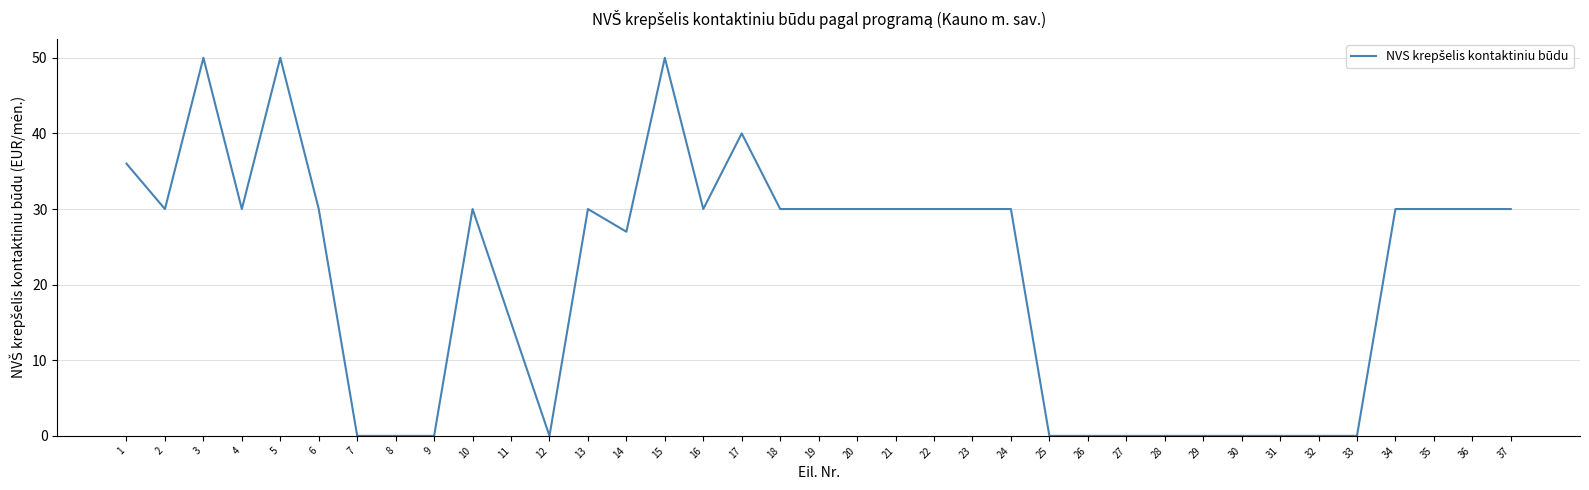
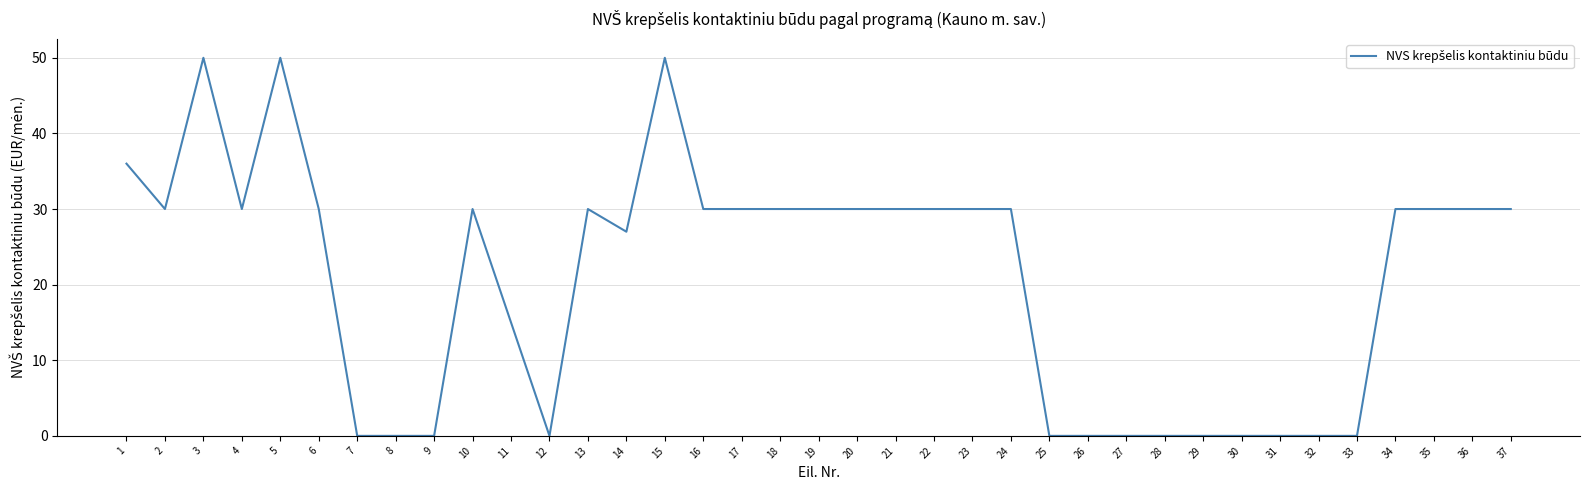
17: 40 -> 30
